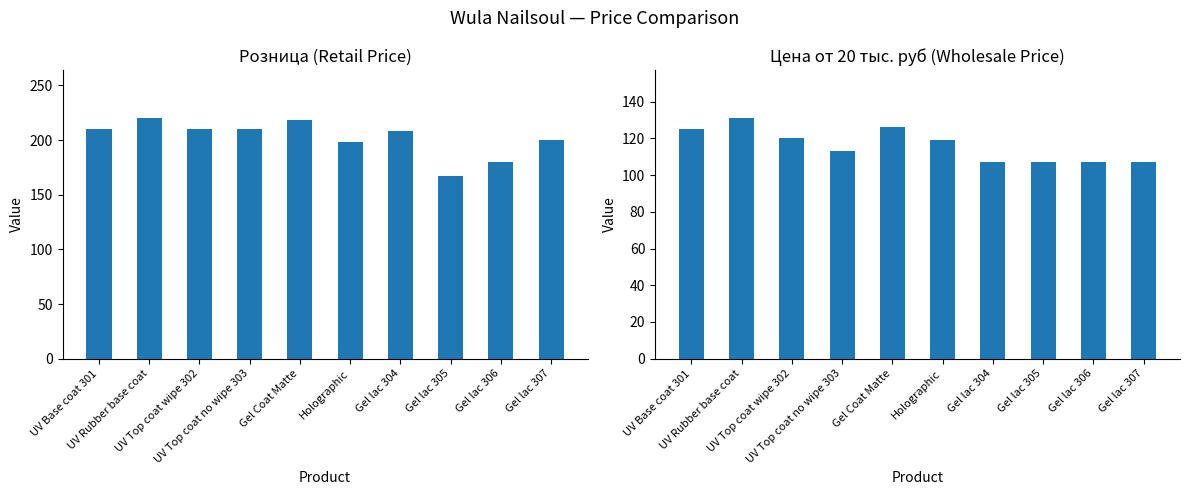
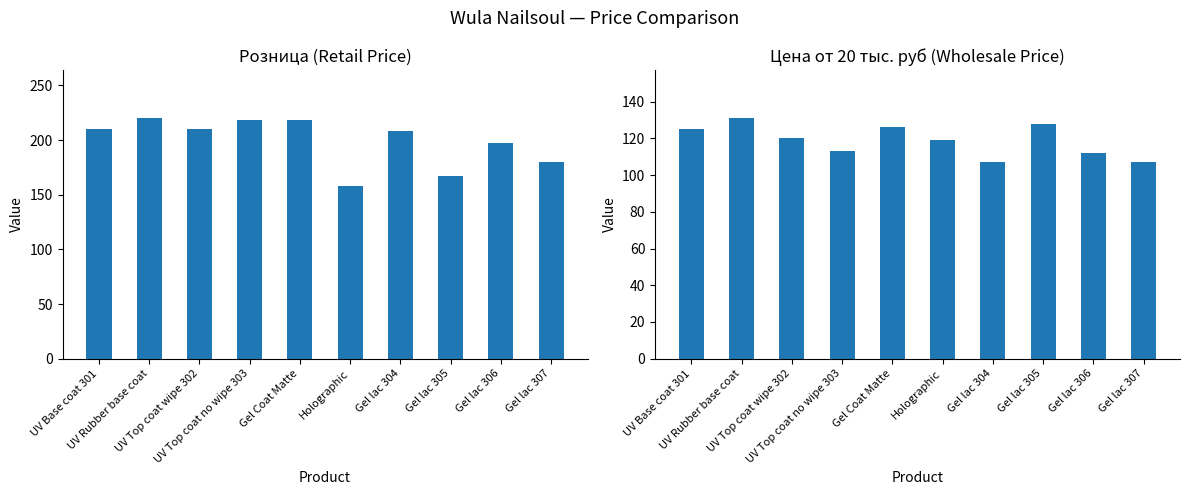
Розница (Retail Price), UV Top coat no wipe 303: 210 -> 218
Розница (Retail Price), Holographic: 198 -> 158
Розница (Retail Price), Gel lac 306: 180 -> 197
Розница (Retail Price), Gel lac 307: 200 -> 180
Цена от 20 тыс. руб (Wholesale Price), Gel lac 305: 107 -> 128
Цена от 20 тыс. руб (Wholesale Price), Gel lac 306: 107 -> 112
